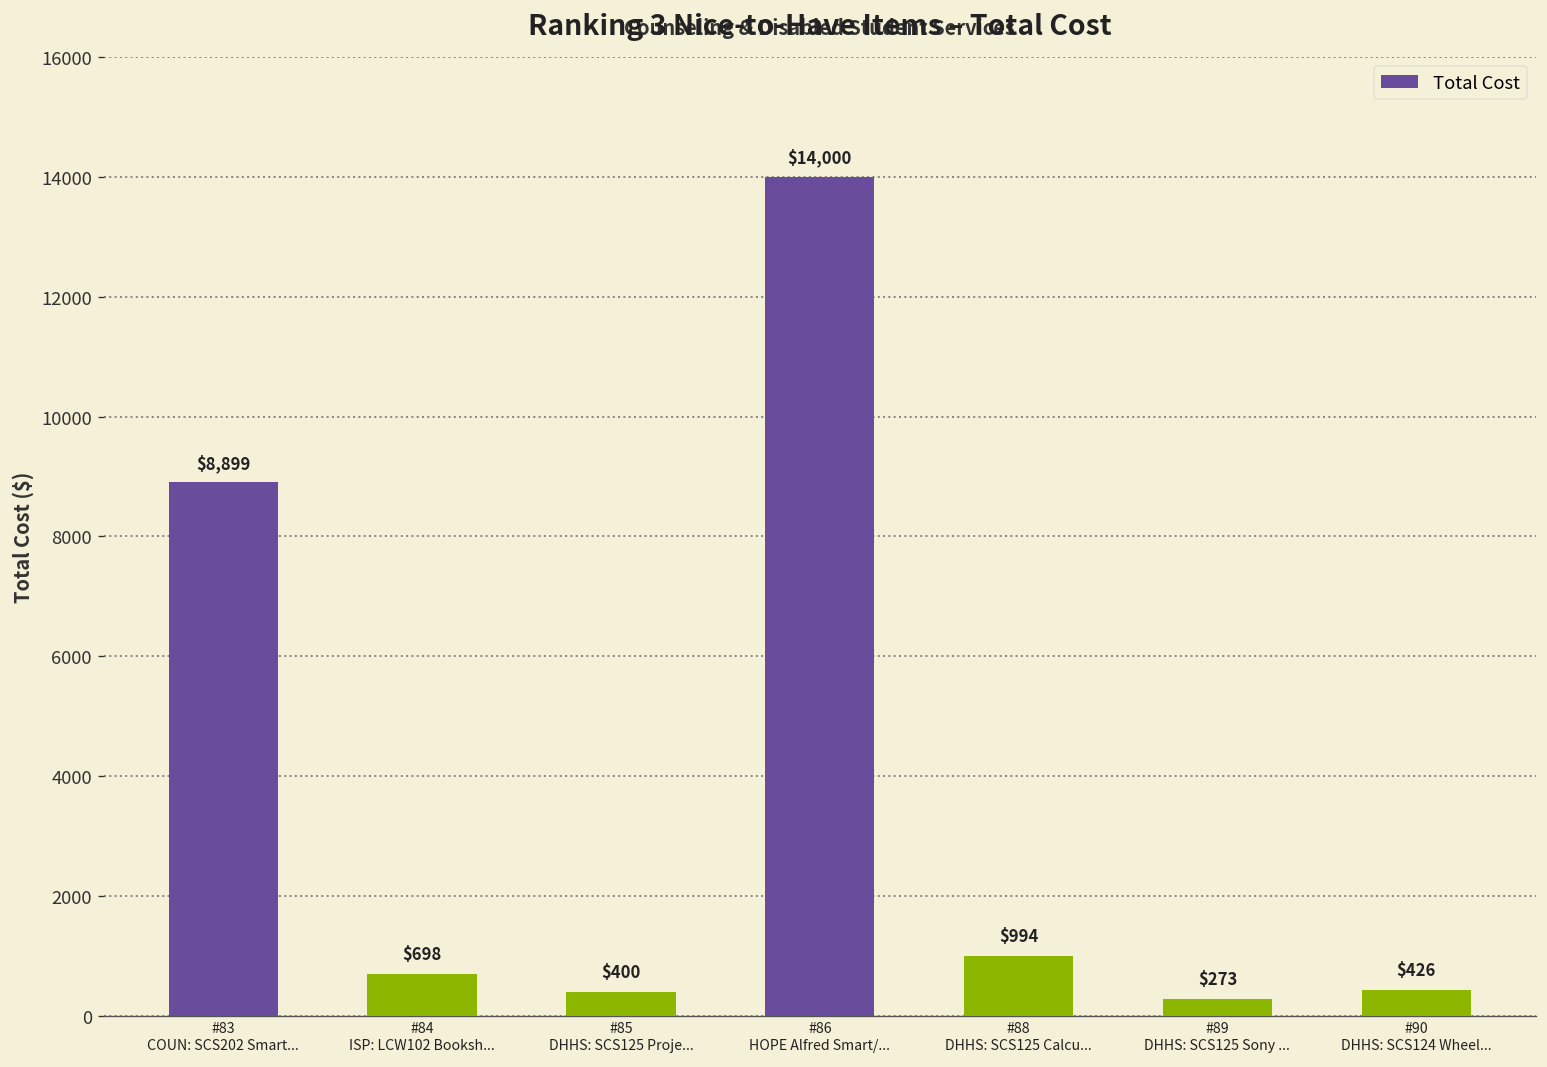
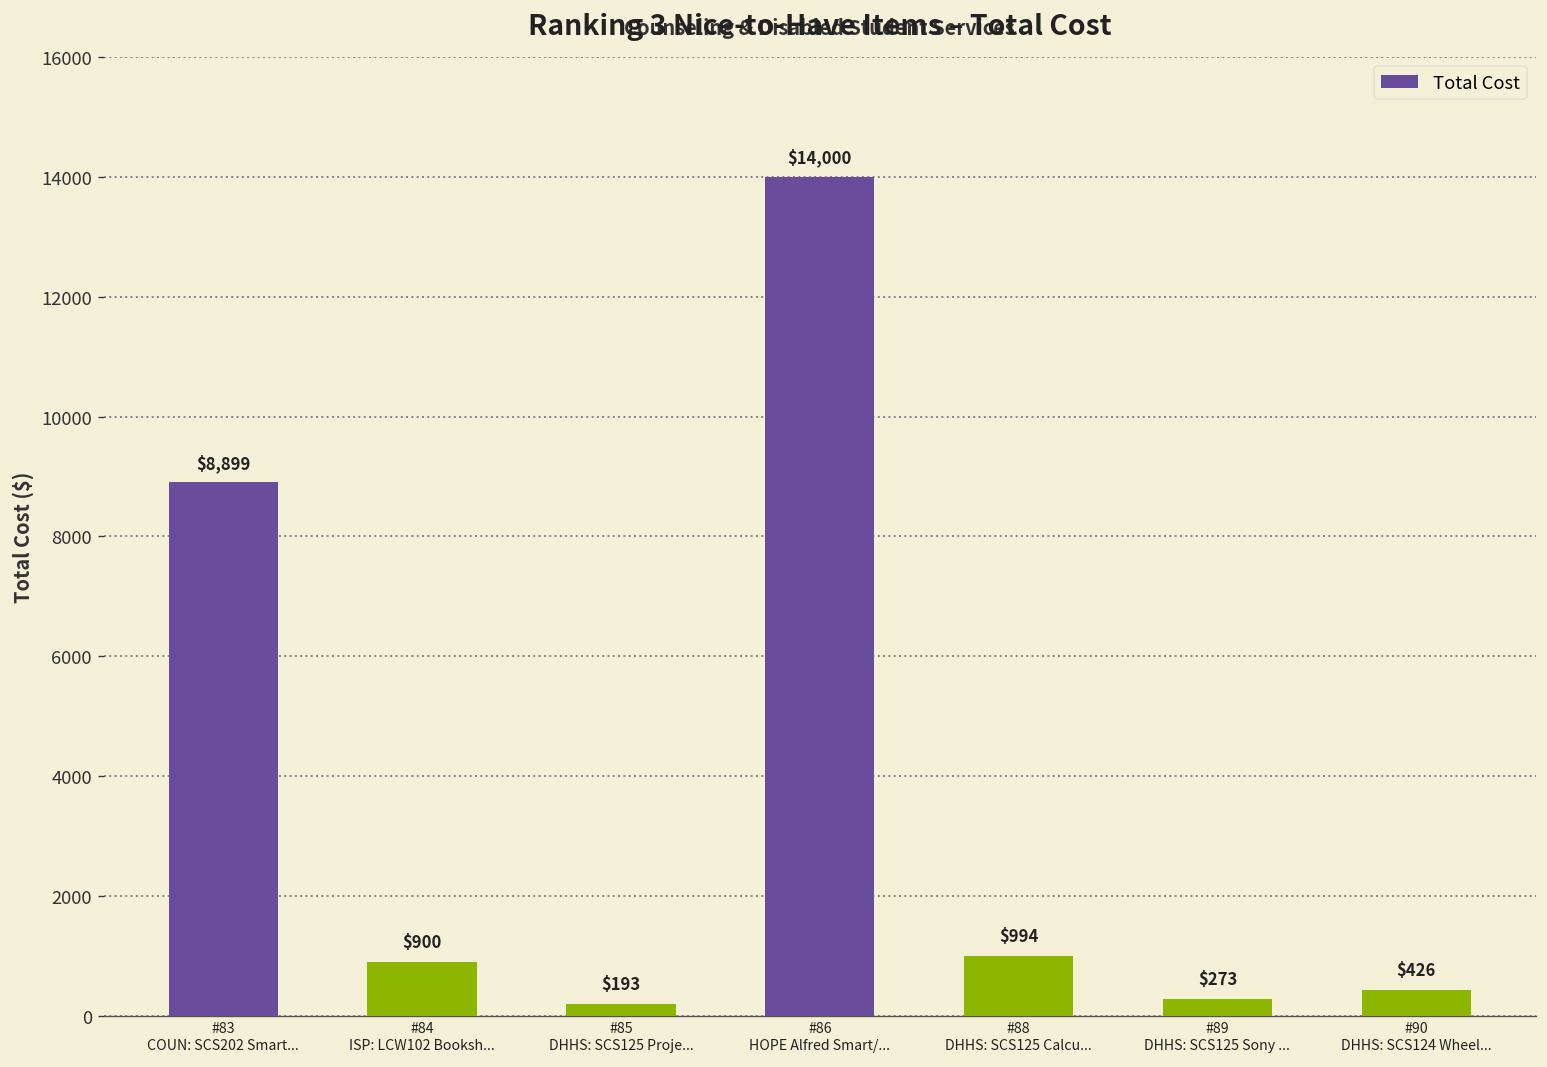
#84 ISP: LCW102 Booksh...: $698 -> $900
#85 DHHS: SCS125 Proje...: $400 -> $193
